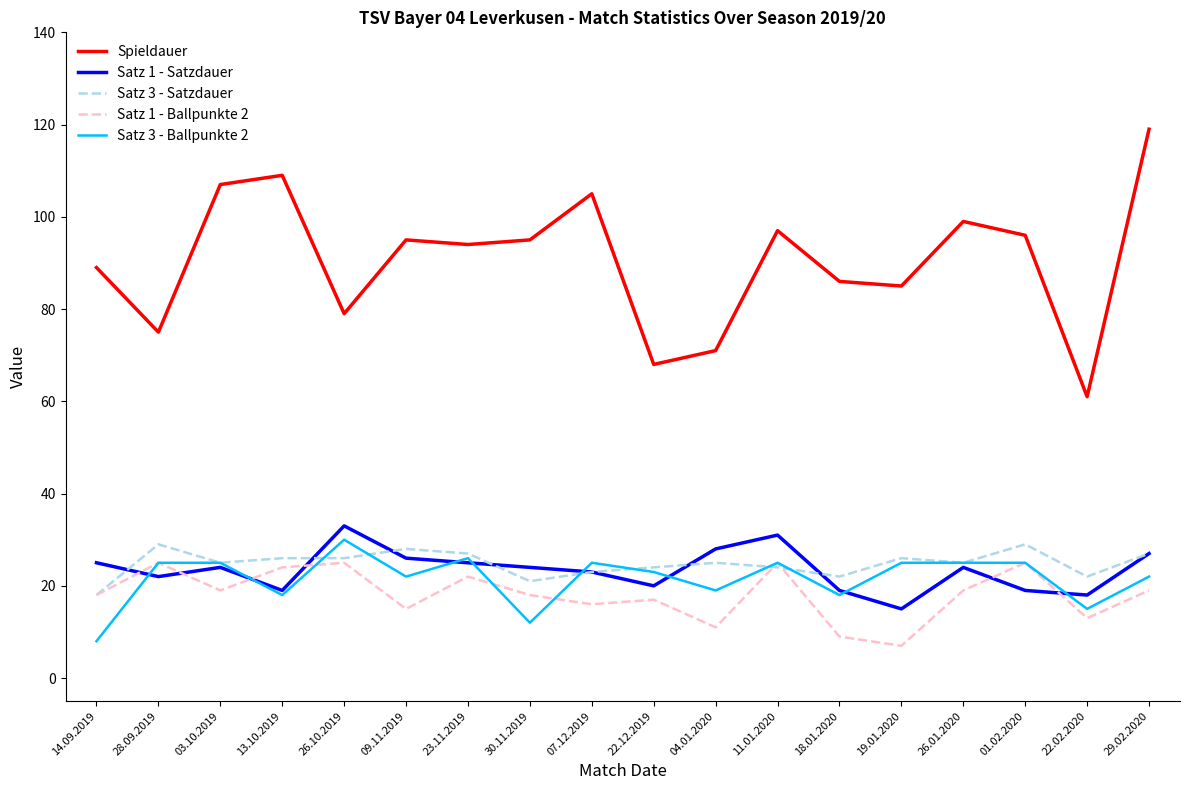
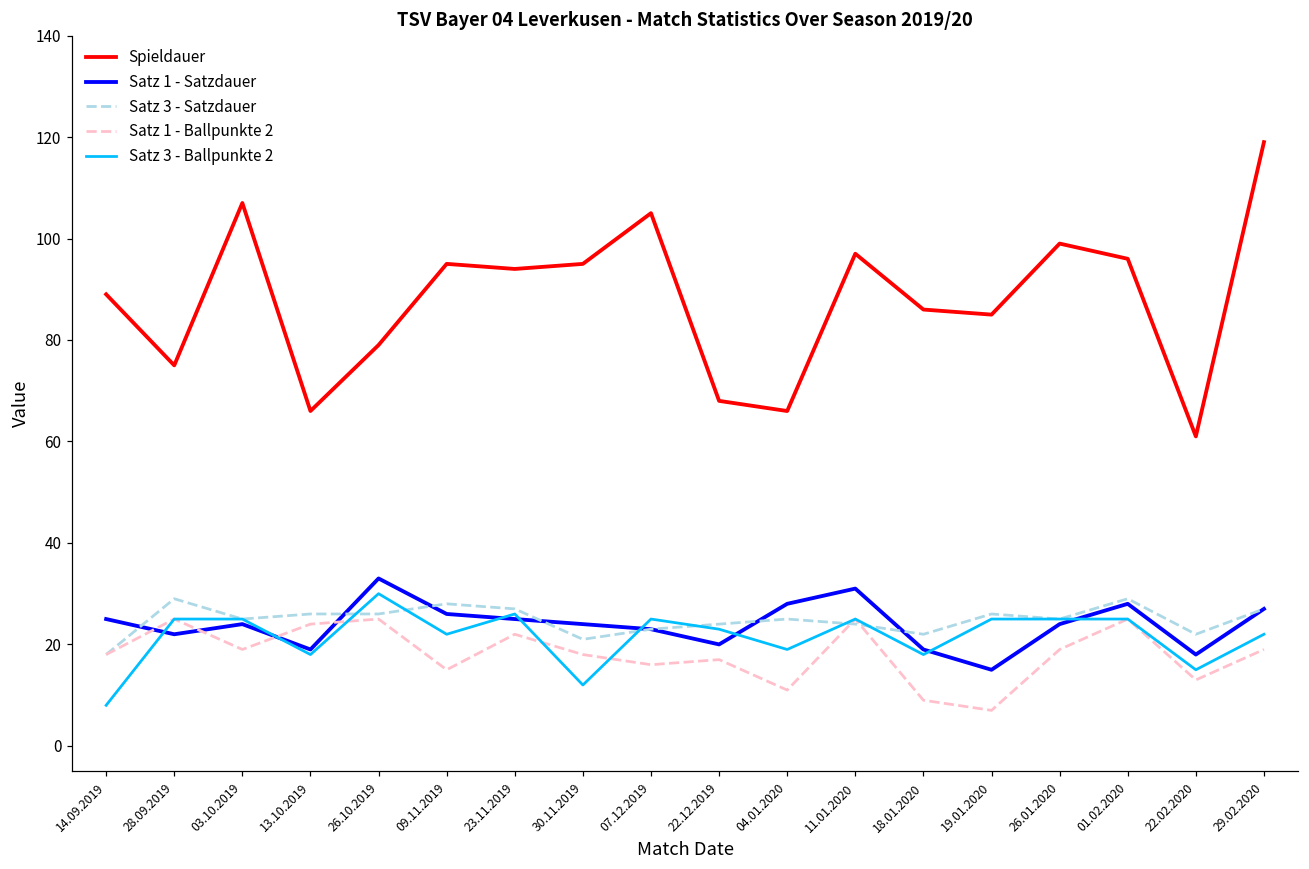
Spieldauer, 13.10.2019: 109 -> 66
Spieldauer, 04.01.2020: 71 -> 66
Satz 1 - Satzdauer, 01.02.2020: 19 -> 28
